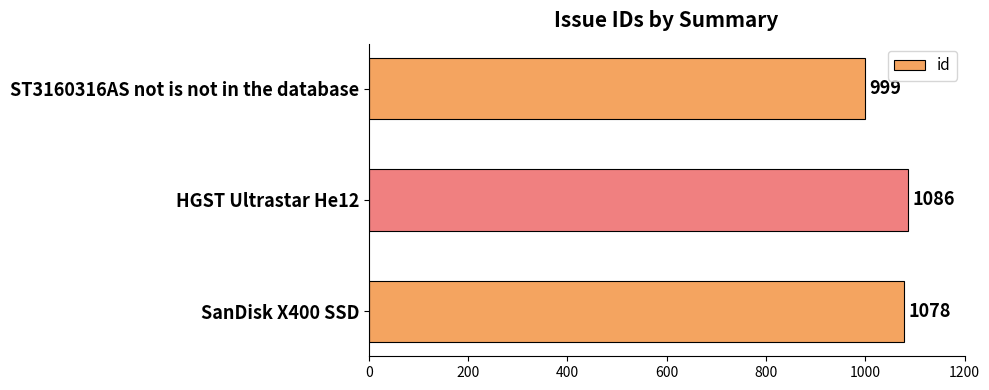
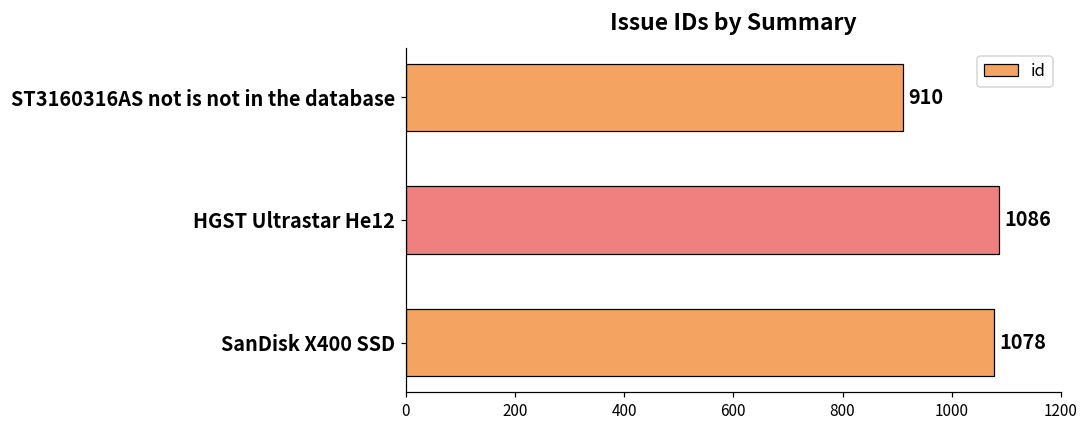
ST3160316AS not is not in the database: 999 -> 910
